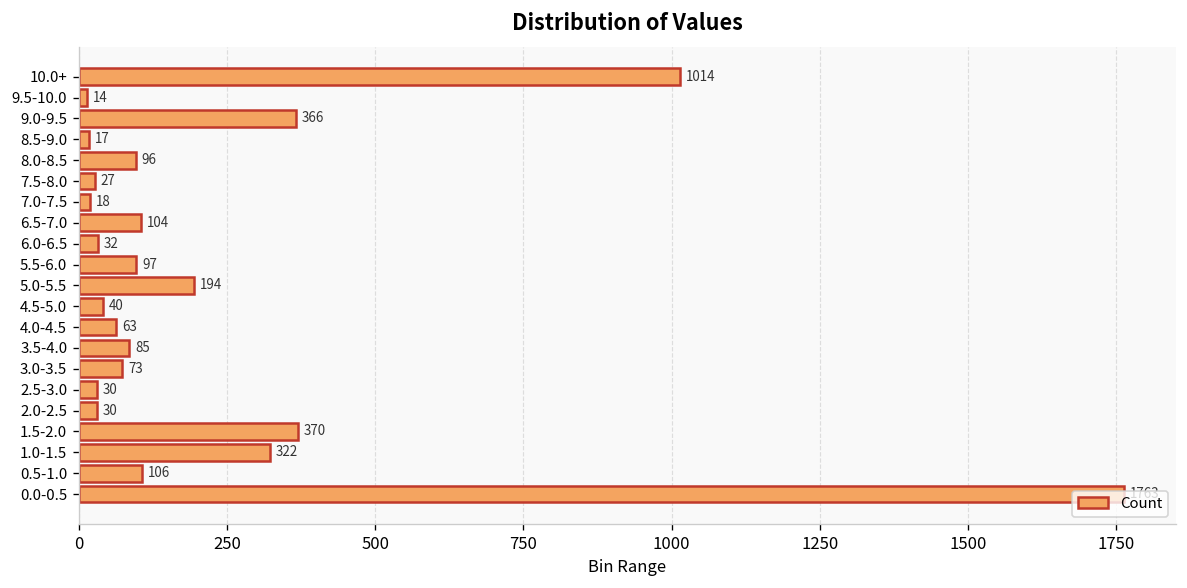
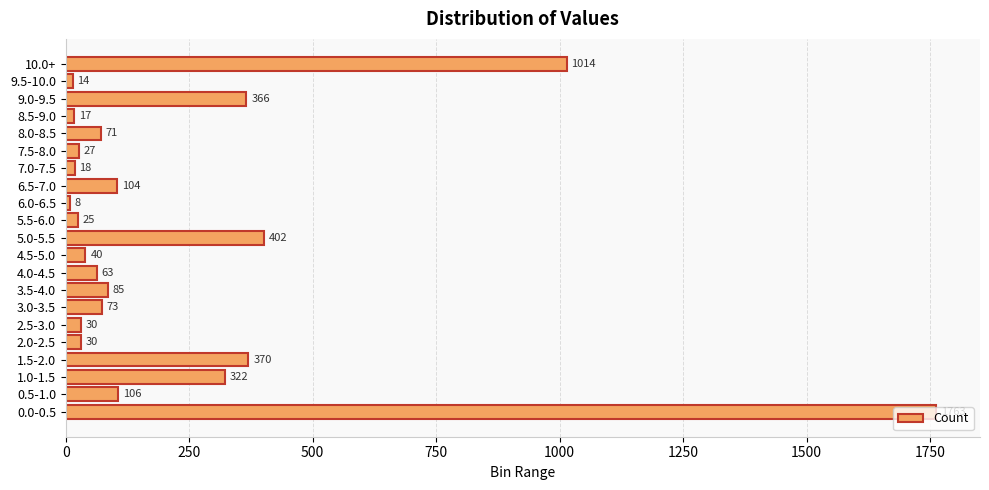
8.0-8.5: 96 -> 71
6.0-6.5: 32 -> 8
5.5-6.0: 97 -> 25
5.0-5.5: 194 -> 402
